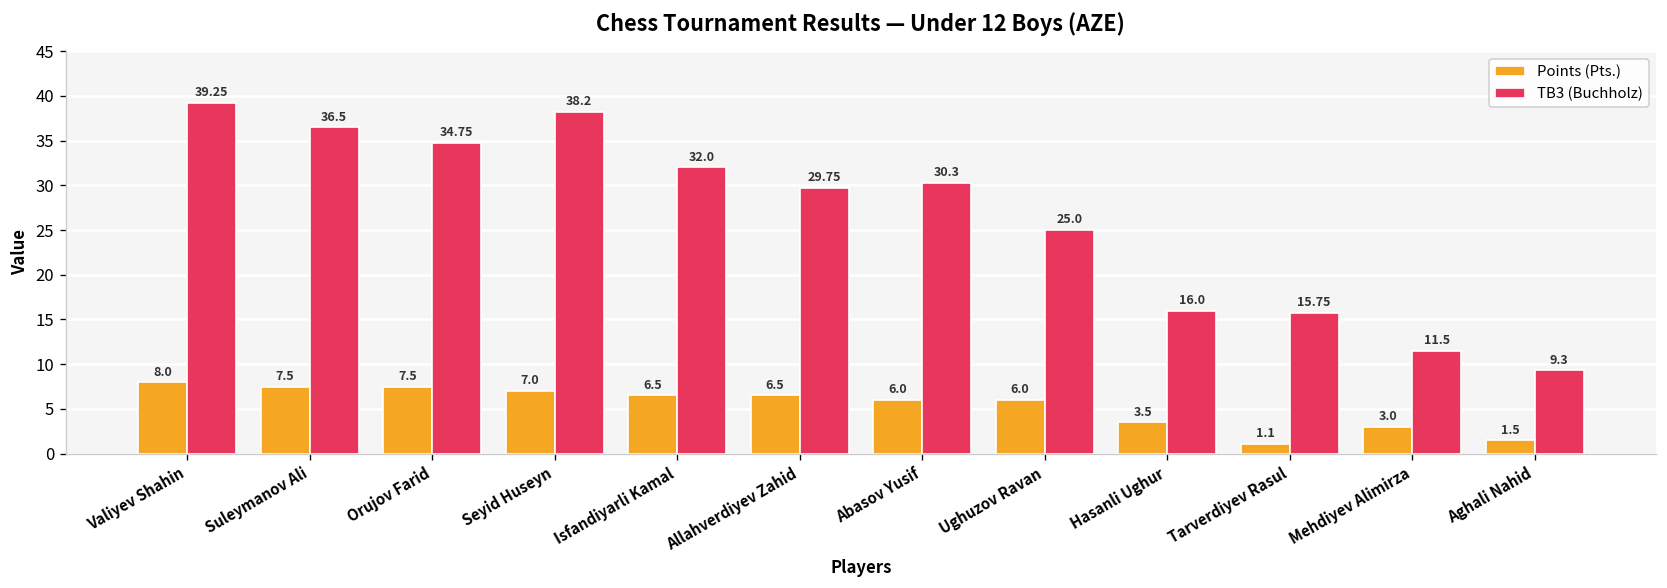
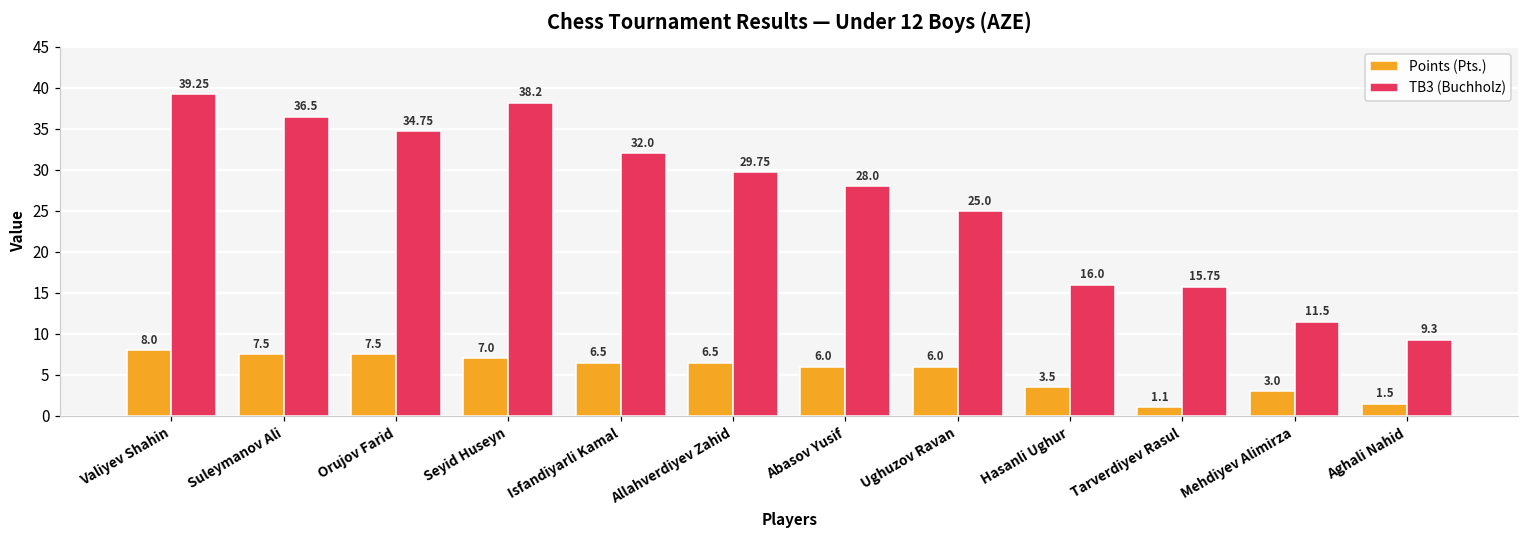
TB3 (Buchholz), Abasov Yusif: 30.3 -> 28.0
